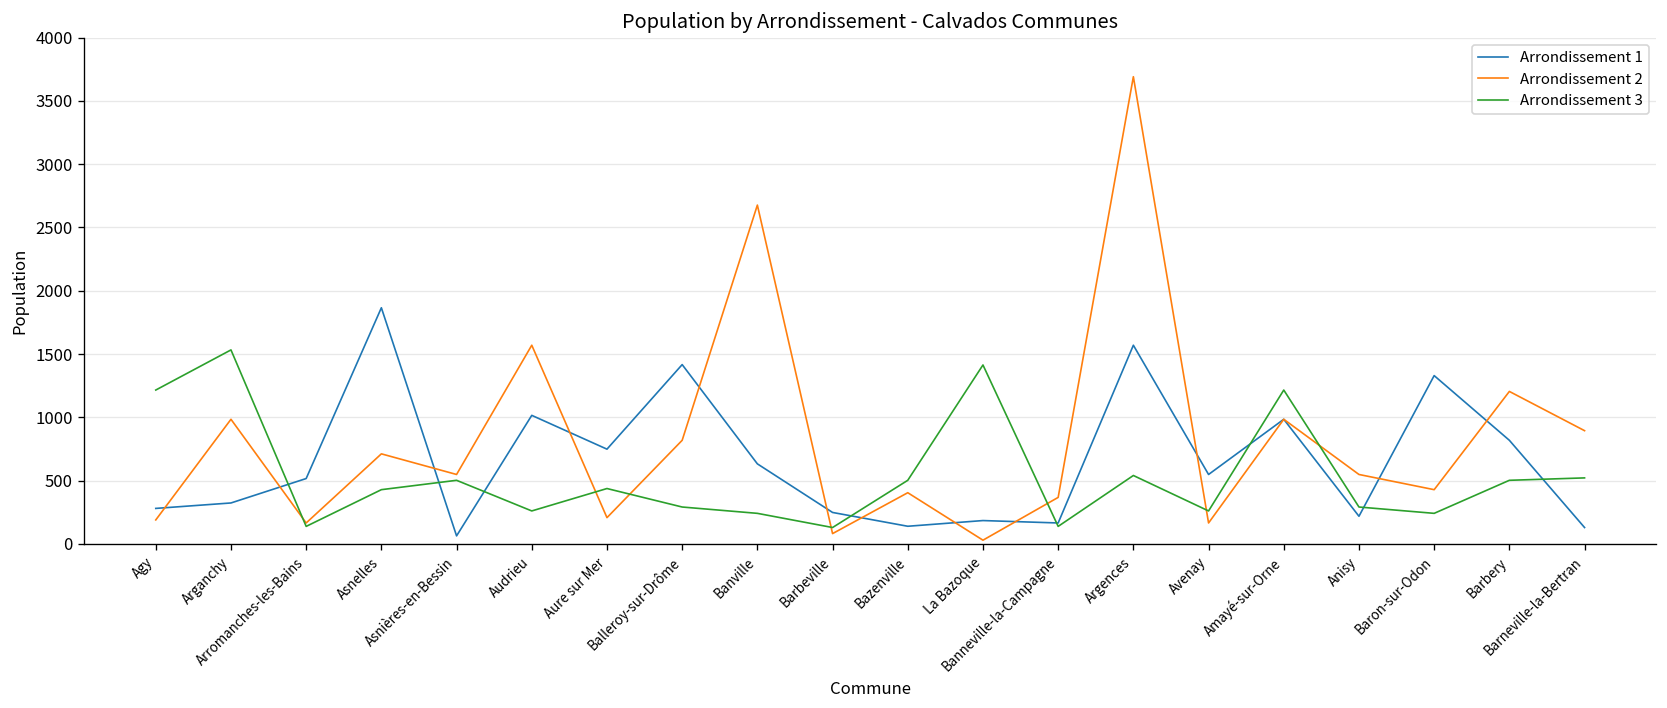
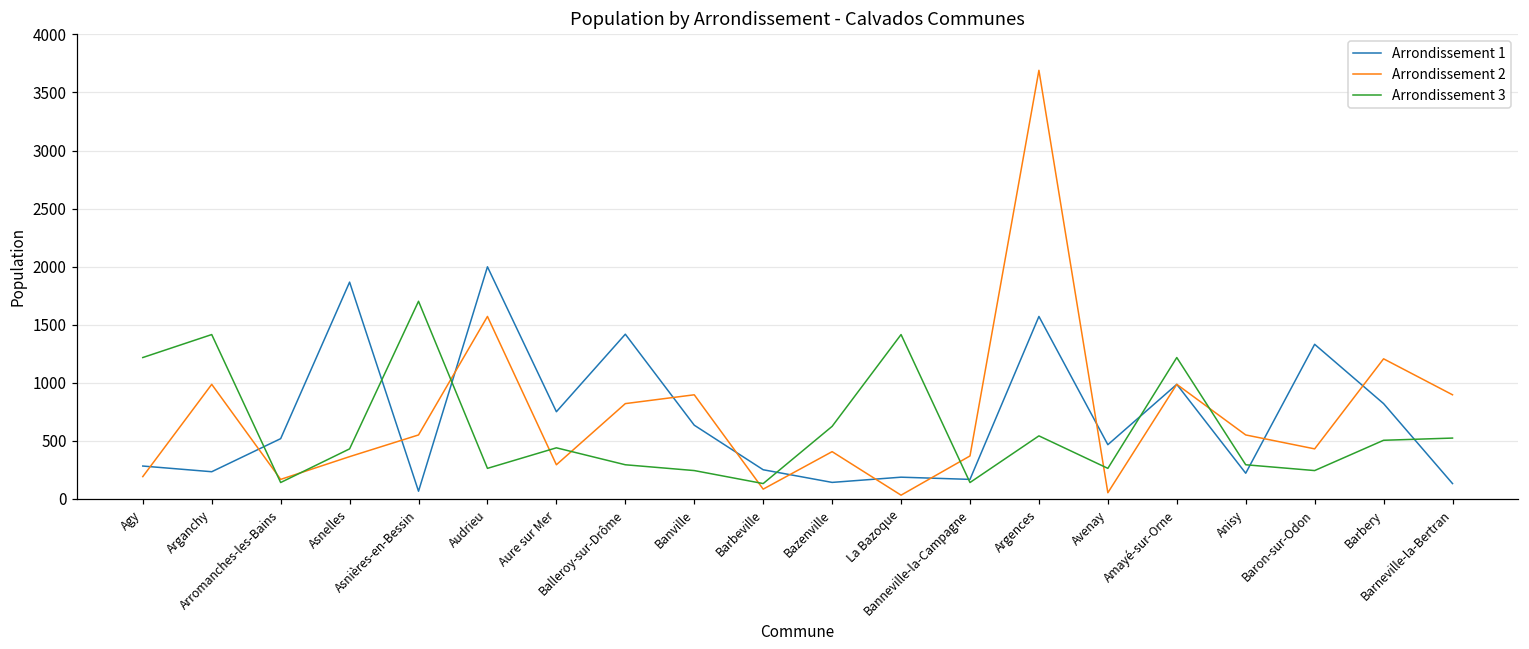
Arrondissement 1, Arganchy: 320 -> 230
Arrondissement 3, Arganchy: 1530 -> 1410
Arrondissement 2, Asnelles: 710 -> 360
Arrondissement 3, Asnières-en-Bessin: 500 -> 1700
Arrondissement 1, Audrieu: 1020 -> 2000
Arrondissement 2, Aure sur Mer: 210 -> 290
Arrondissement 2, Banville: 2680 -> 900
Arrondissement 3, Bazenville: 500 -> 620
Arrondissement 1, Avenay: 550 -> 470
Arrondissement 2, Avenay: 170 -> 50
